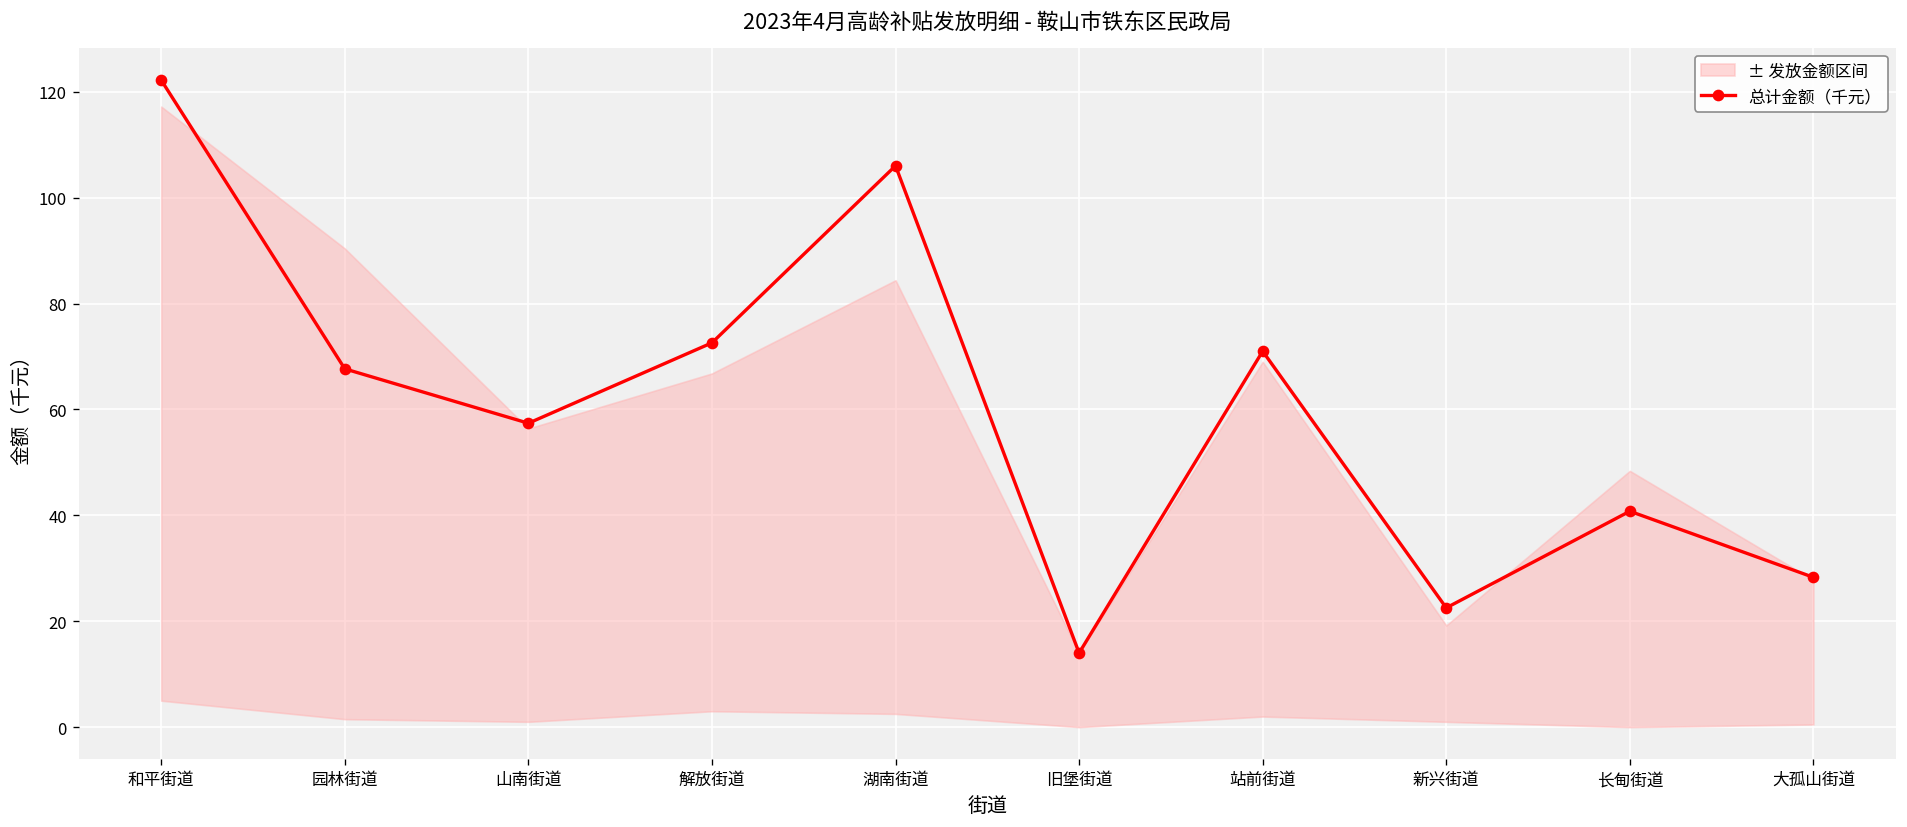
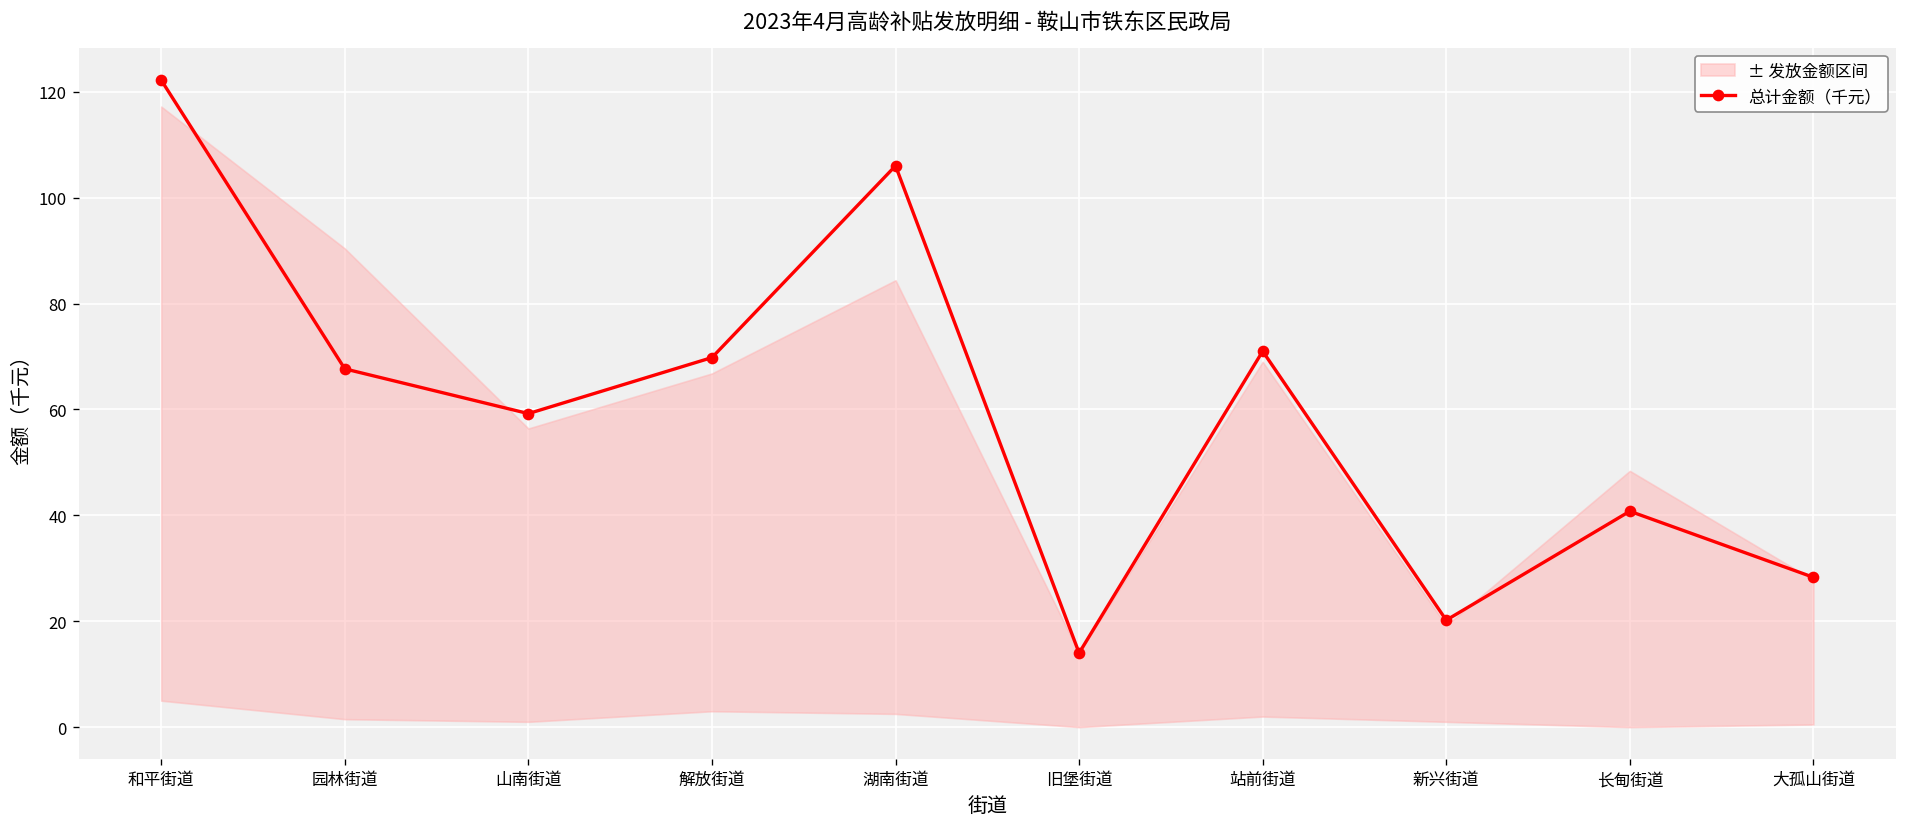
总计金额（千元）, 山南街道: 57 -> 59
总计金额（千元）, 解放街道: 73 -> 70
总计金额（千元）, 新兴街道: 23 -> 20
